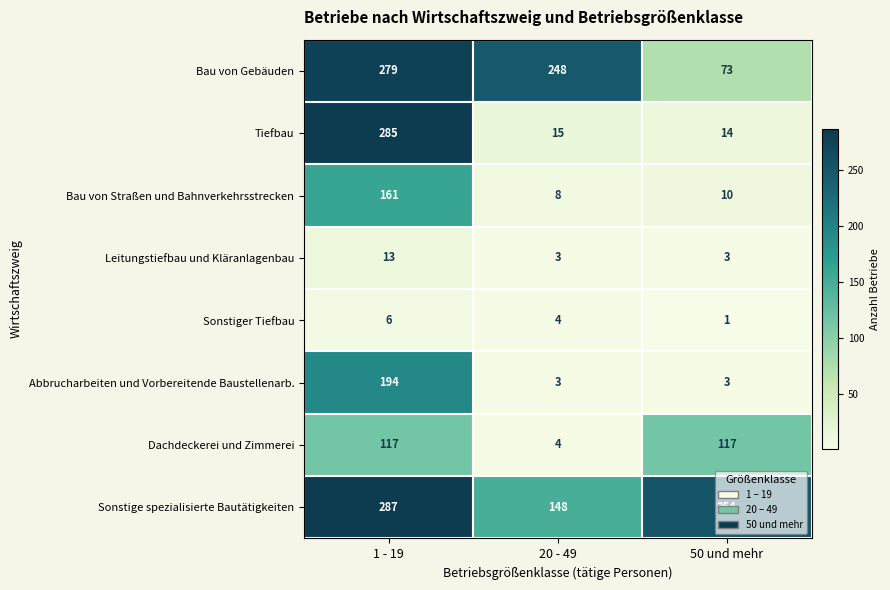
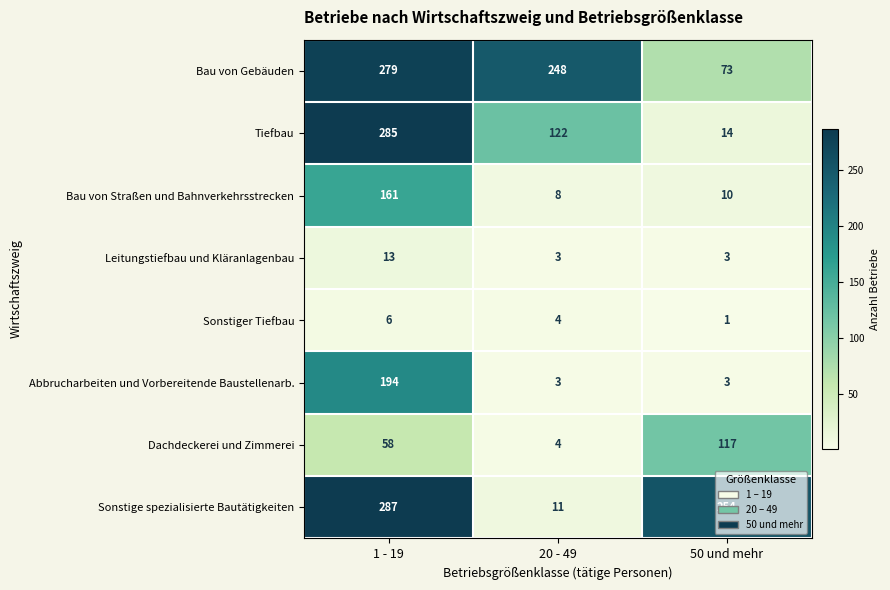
Tiefbau, 20 - 49: 15 -> 122
Dachdeckerei und Zimmerei, 1 - 19: 117 -> 58
Sonstige spezialisierte Bautätigkeiten, 20 - 49: 148 -> 11
